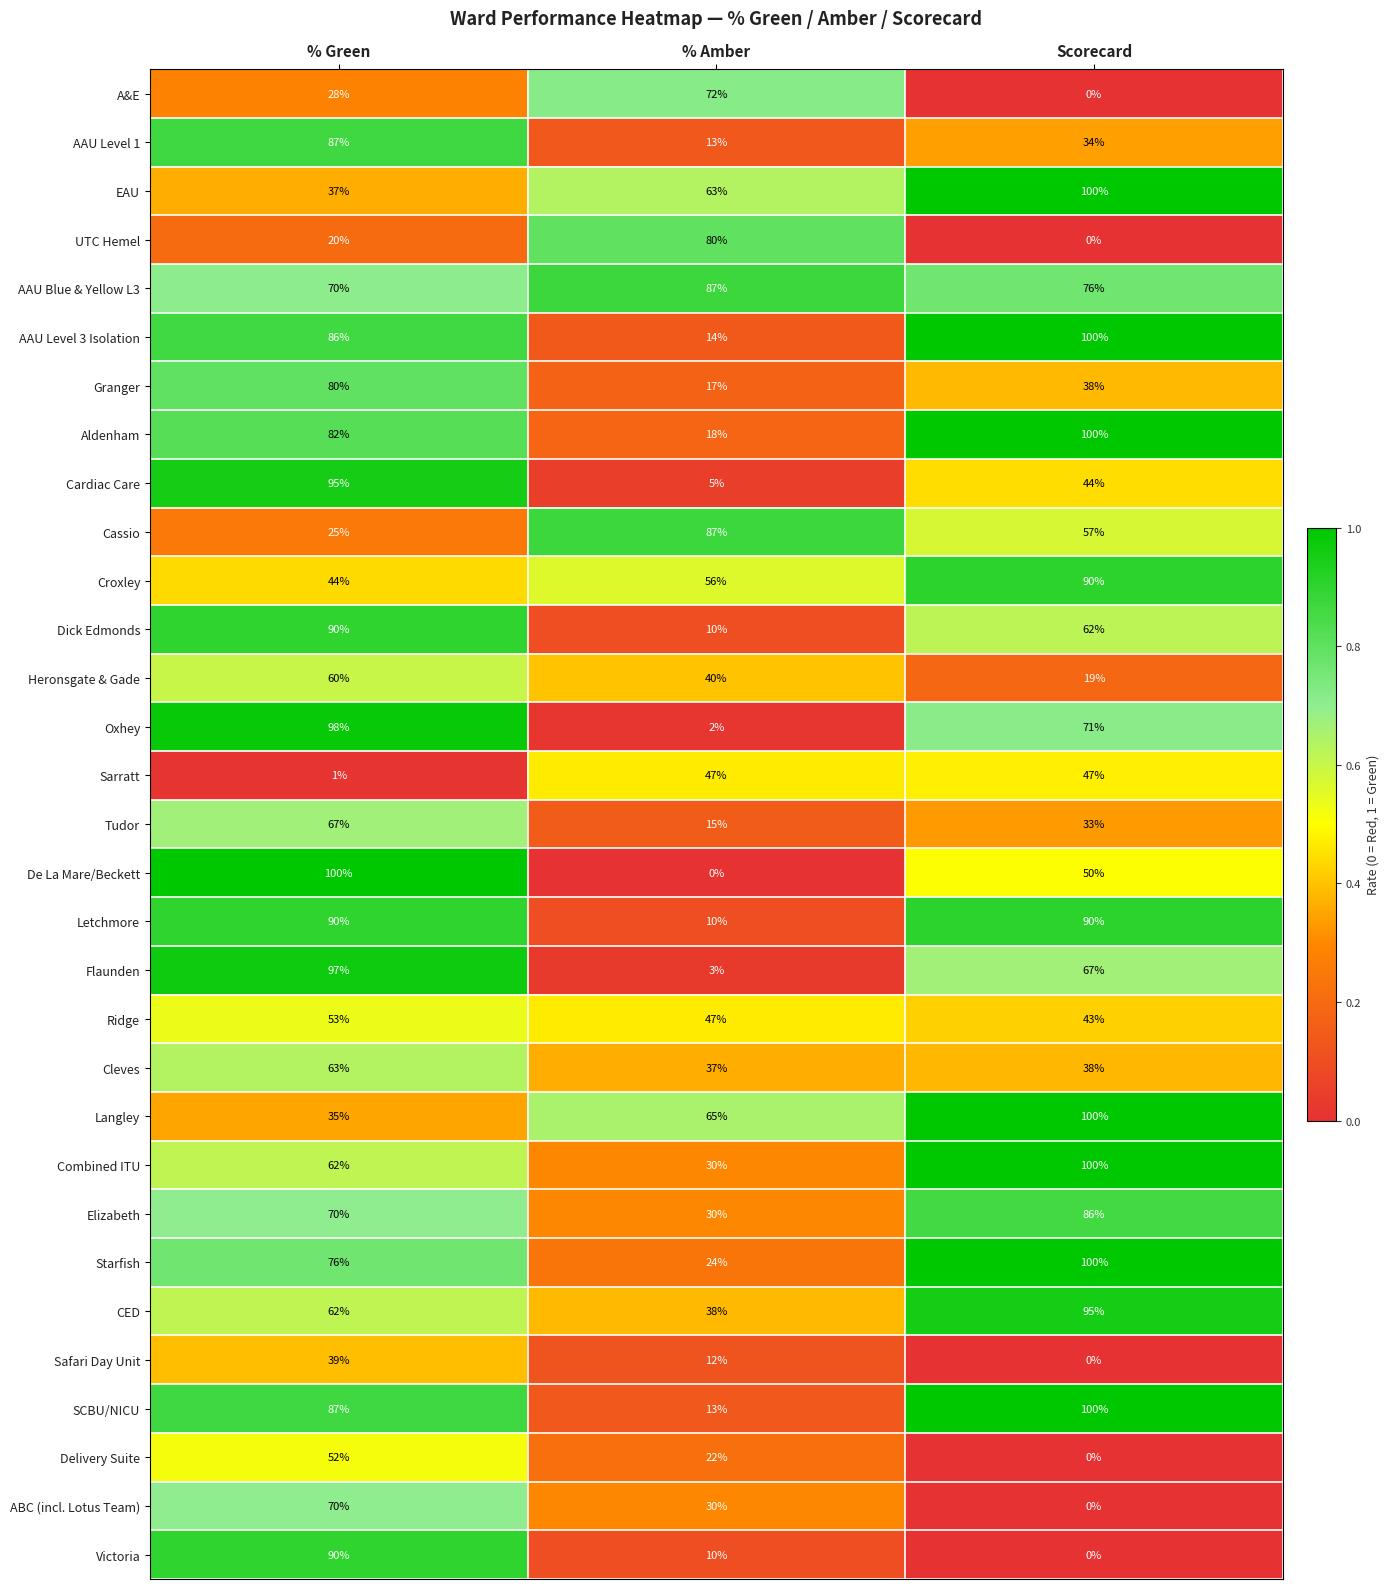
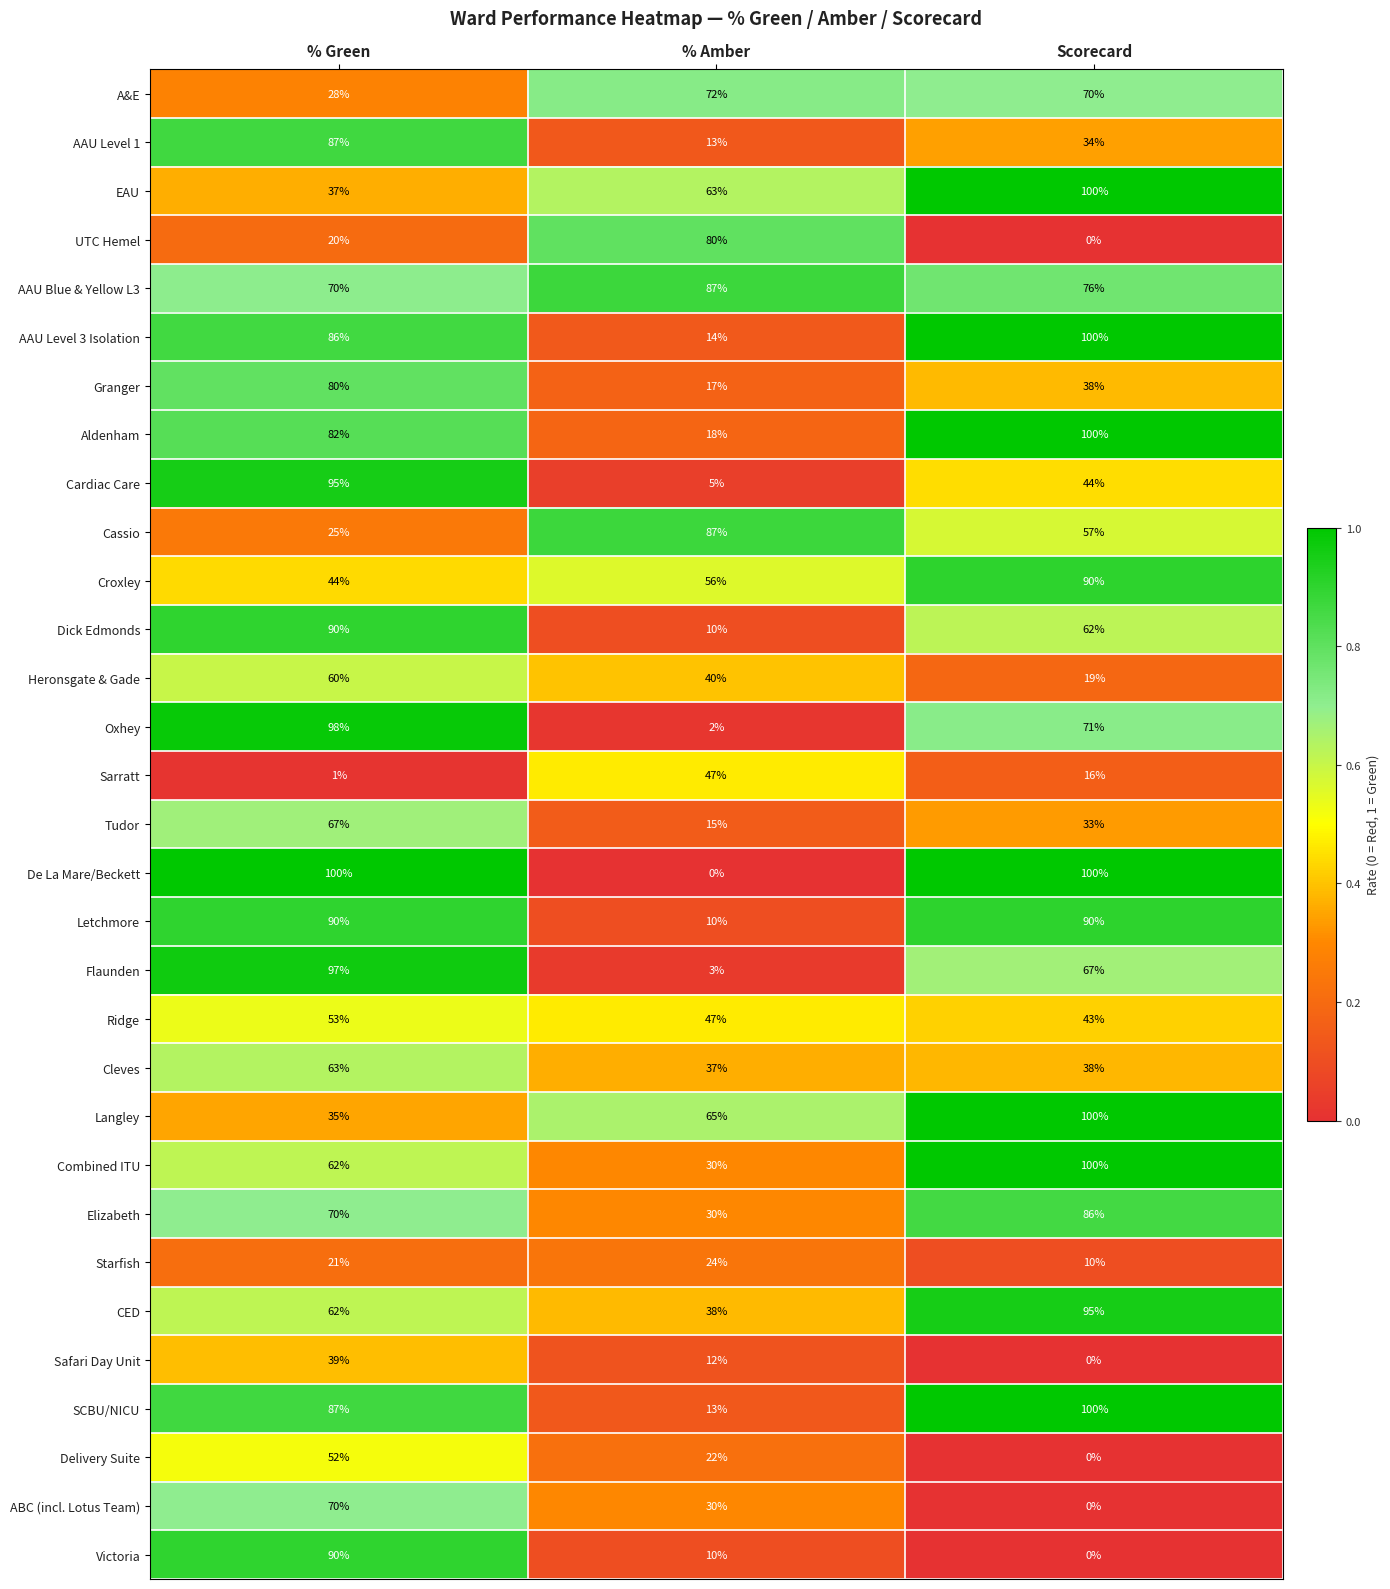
A&E, Scorecard: 0% -> 70%
Sarratt, Scorecard: 47% -> 16%
De La Mare/Beckett, Scorecard: 50% -> 100%
Starfish, % Green: 76% -> 21%
Starfish, Scorecard: 100% -> 10%
